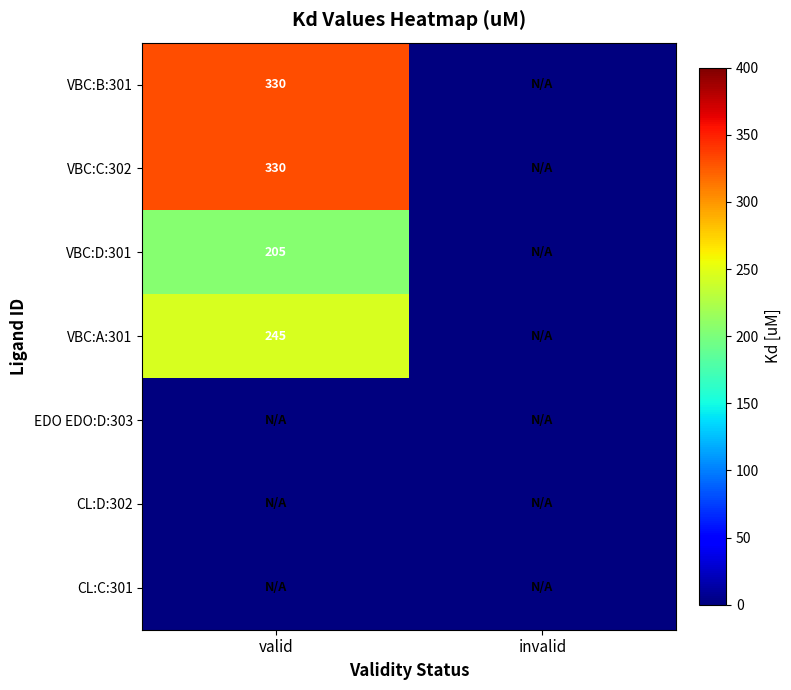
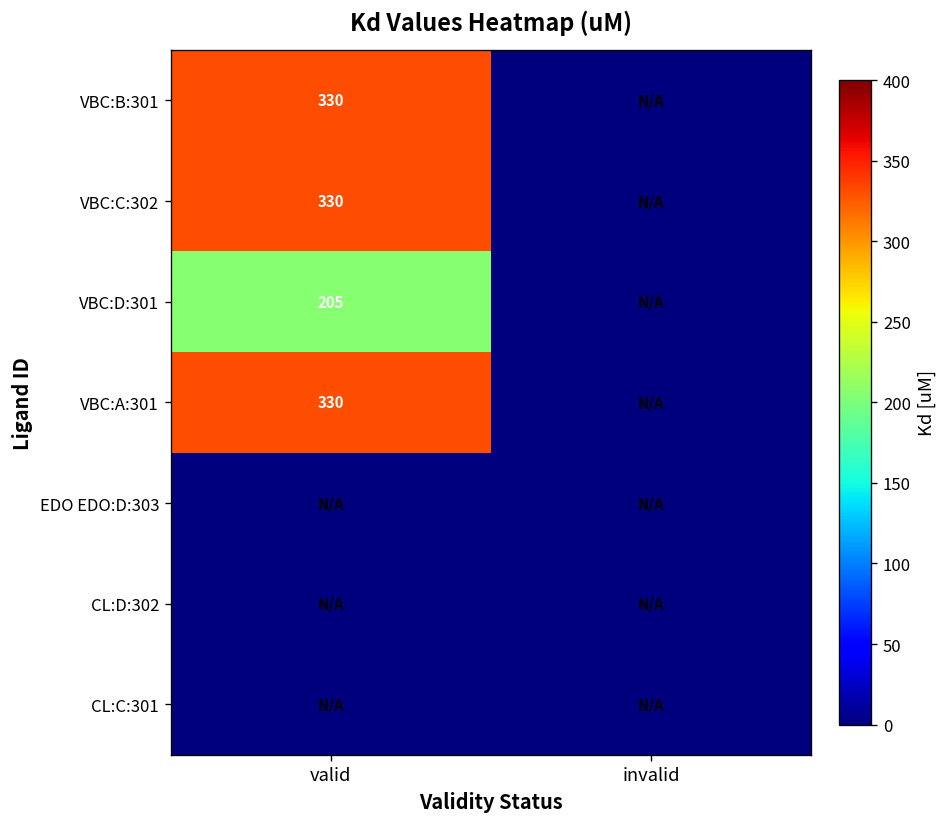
VBC:A:301, valid: 245 -> 330
